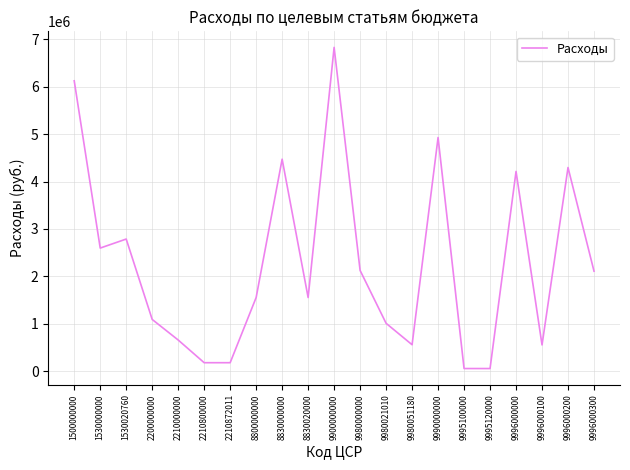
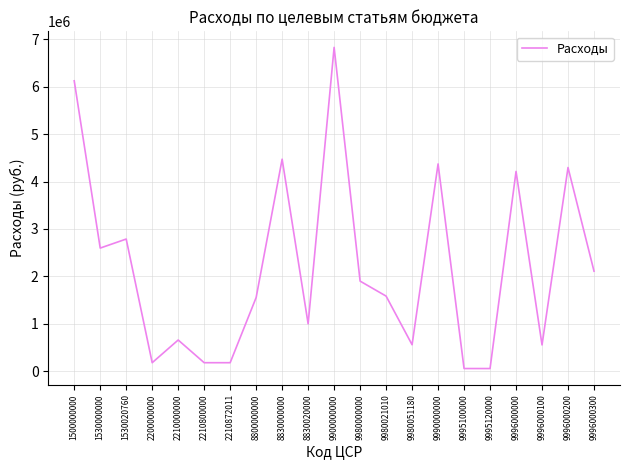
2200000000: 1100000 -> 200000
8830020000: 1600000 -> 1000000
9980000000: 2100000 -> 1900000
9980021010: 1000000 -> 1600000
9990000000: 4900000 -> 4400000
